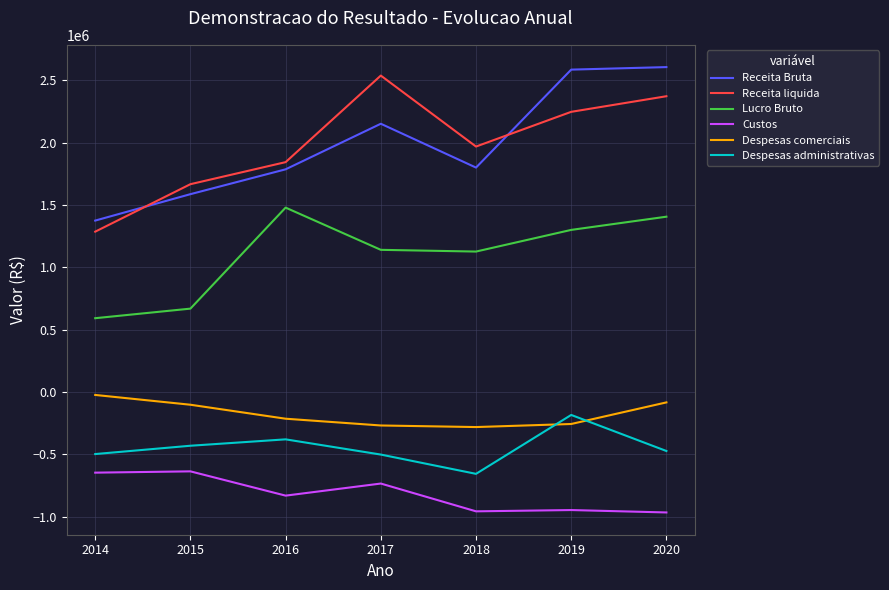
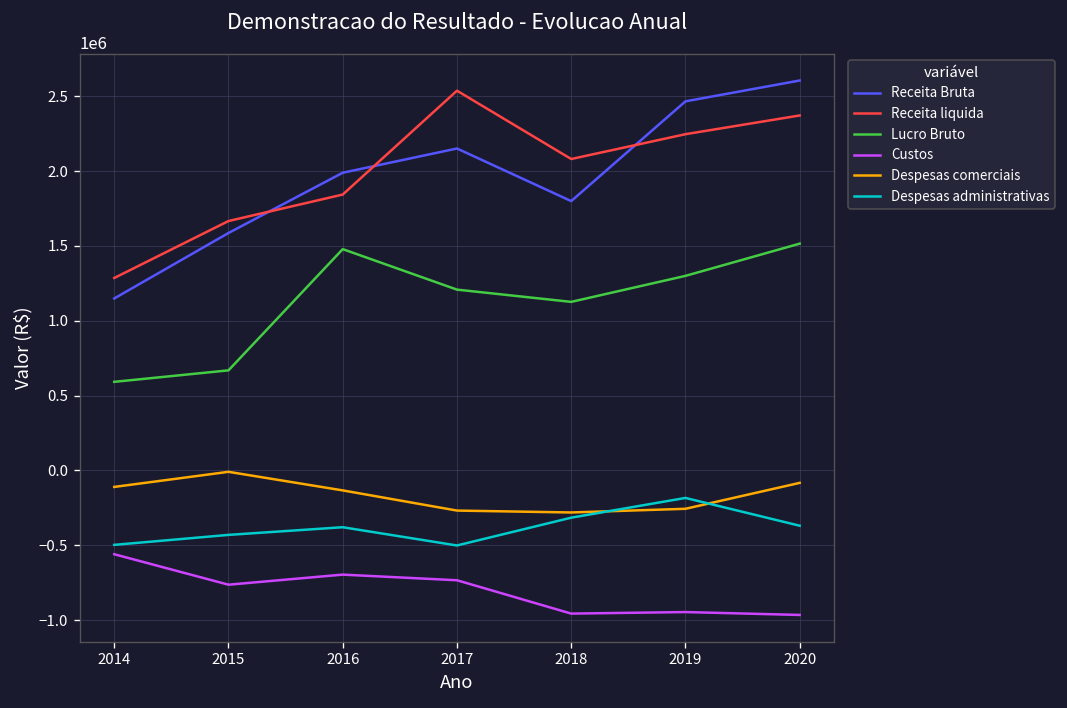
Receita Bruta, 2014: 1370000 -> 1150000
Custos, 2014: -650000 -> -560000
Despesas comerciais, 2014: -20000 -> -110000
Custos, 2015: -640000 -> -760000
Despesas comerciais, 2015: -100000 -> -10000
Receita Bruta, 2016: 1790000 -> 1990000
Custos, 2016: -830000 -> -700000
Despesas comerciais, 2016: -210000 -> -130000
Lucro Bruto, 2017: 1140000 -> 1210000
Receita liquida, 2018: 1970000 -> 2080000
Despesas administrativas, 2018: -660000 -> -320000
Receita Bruta, 2019: 2590000 -> 2470000
Lucro Bruto, 2020: 1410000 -> 1520000
Despesas administrativas, 2020: -470000 -> -370000
